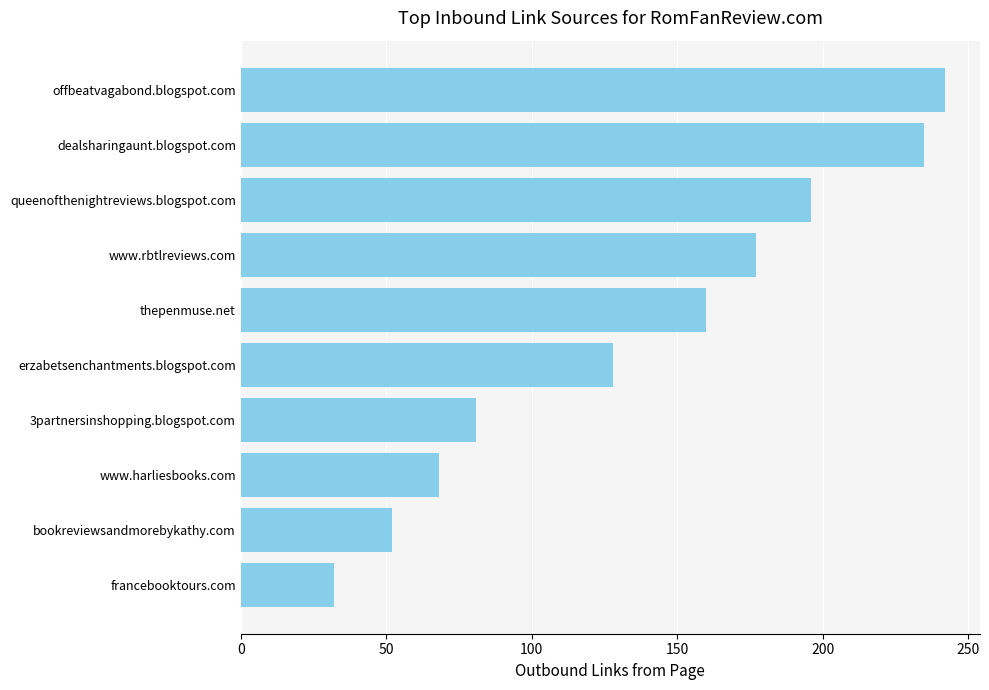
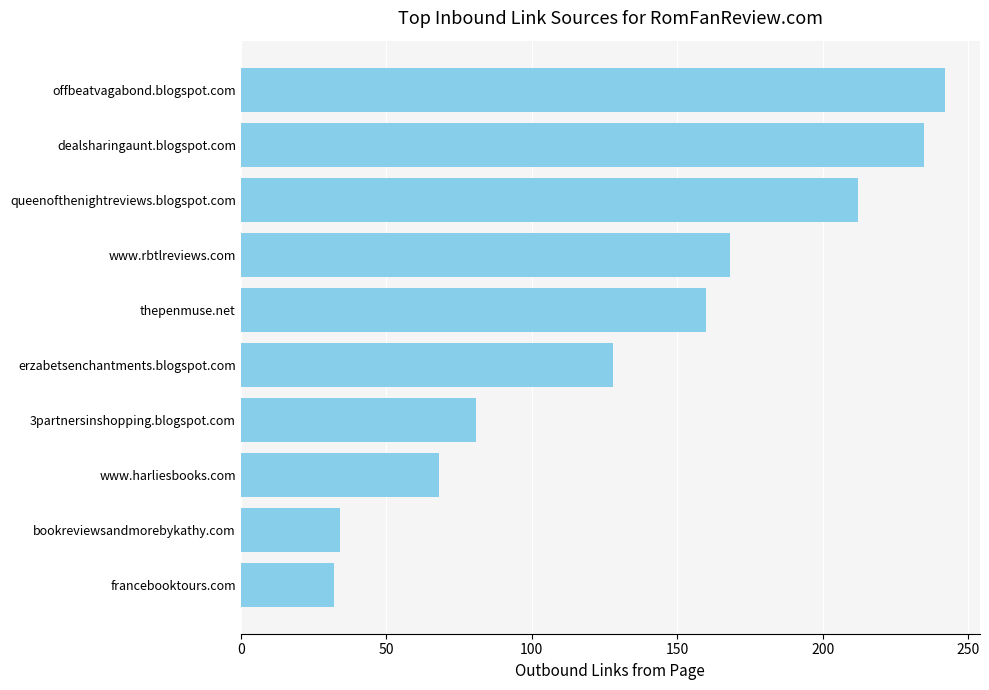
queenofthenightreviews.blogspot.com: 196 -> 212
www.rbtlreviews.com: 177 -> 168
bookreviewsandmorebykathy.com: 52 -> 34
